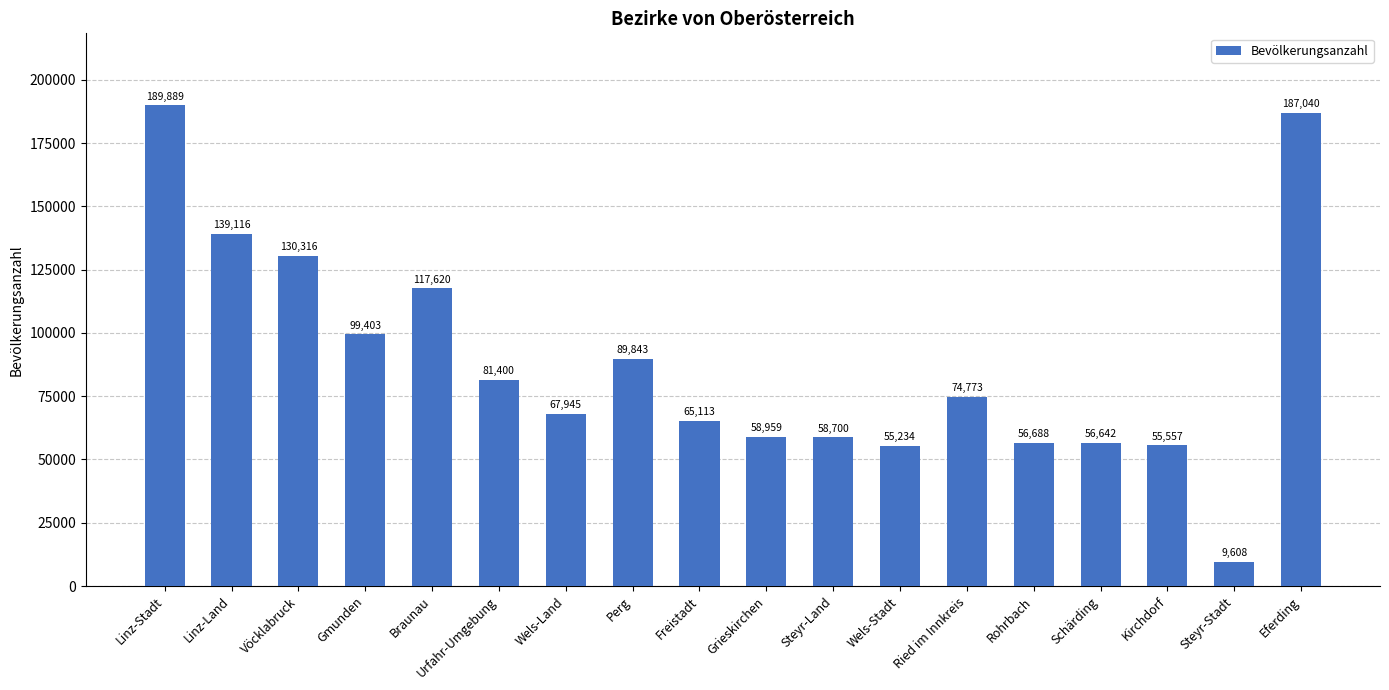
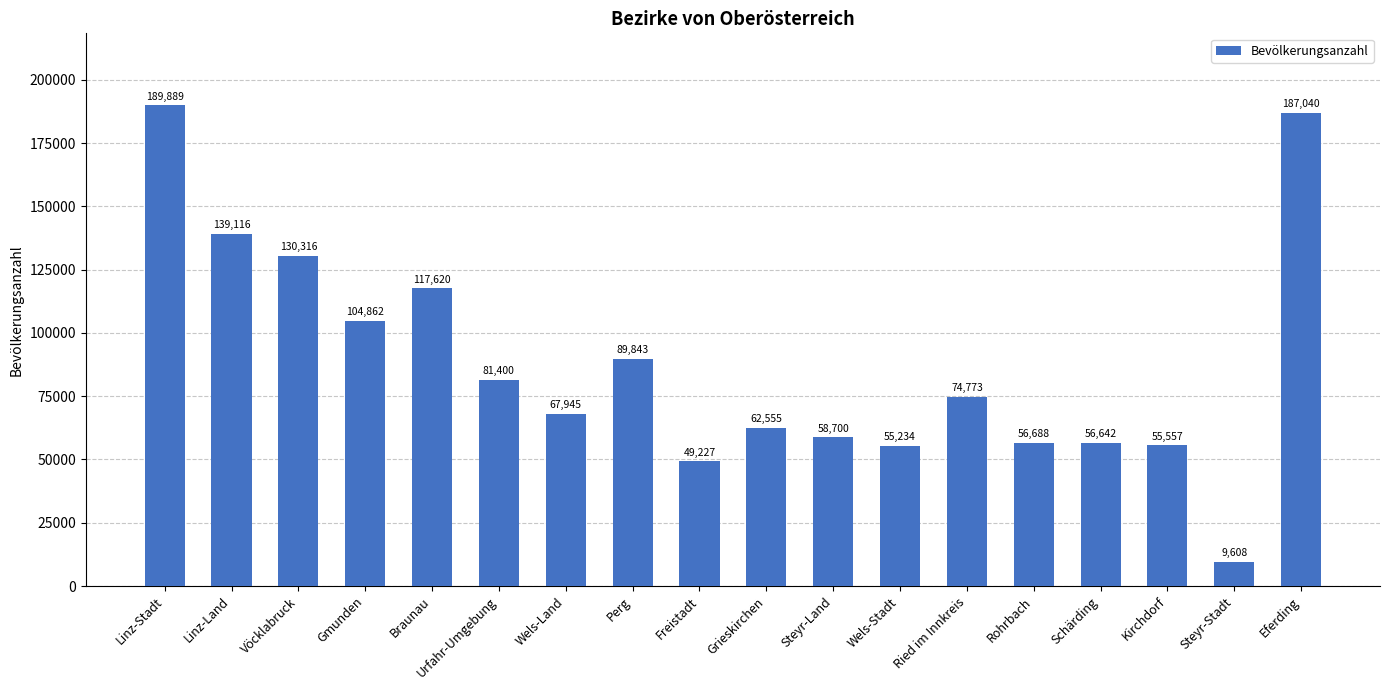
Gmunden: 99,403 -> 104,862
Freistadt: 65,113 -> 49,227
Grieskirchen: 58,959 -> 62,555
